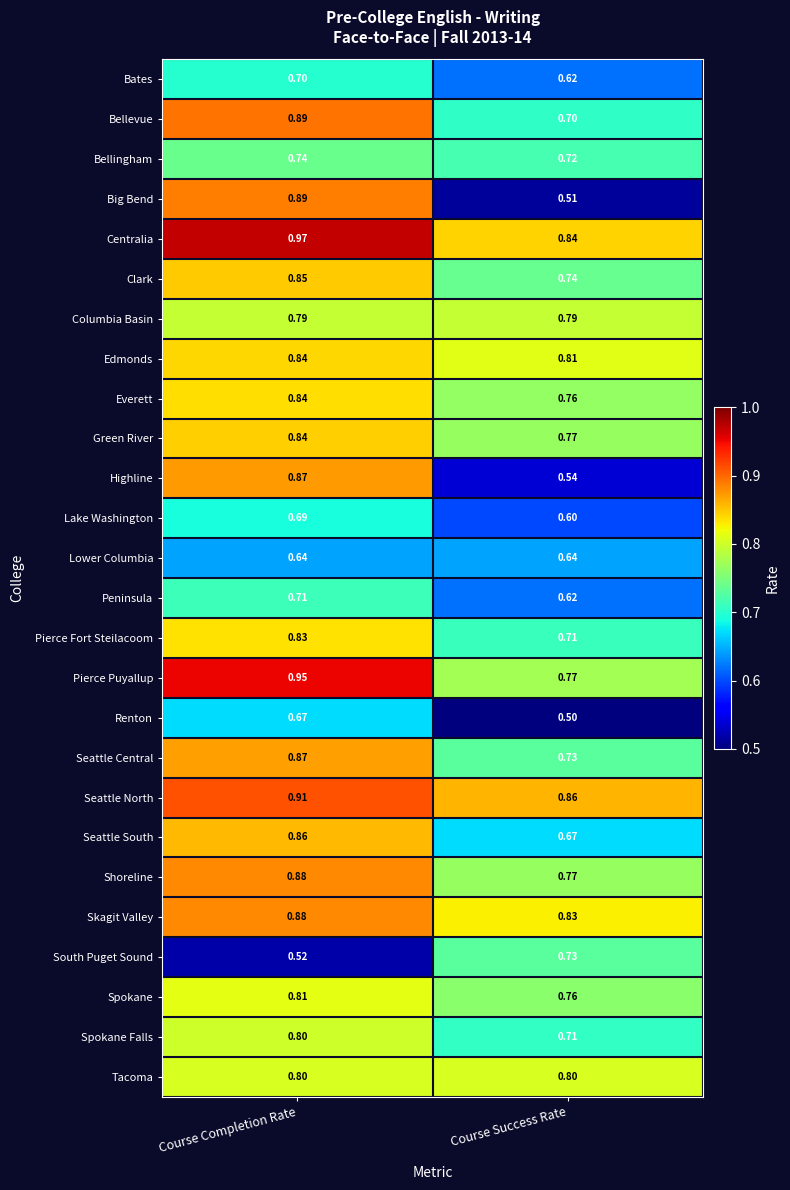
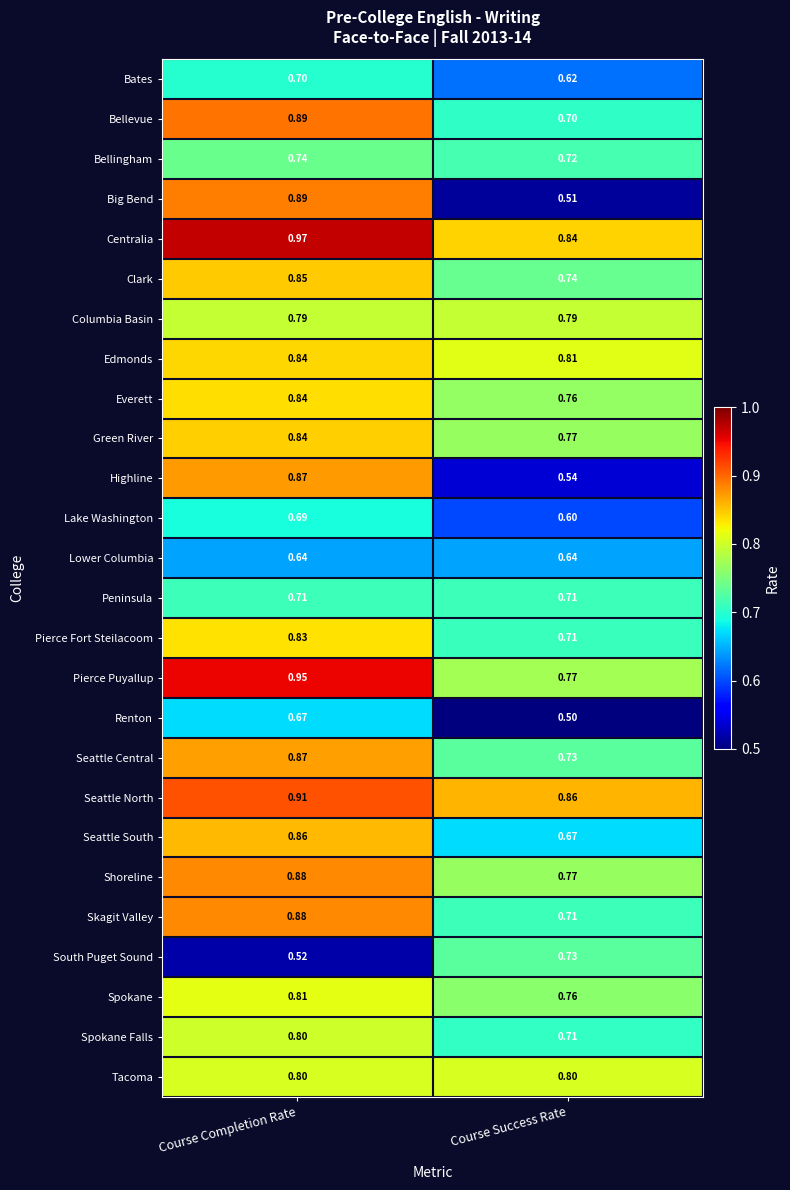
Peninsula, Course Success Rate: 0.62 -> 0.71
Skagit Valley, Course Success Rate: 0.83 -> 0.71
